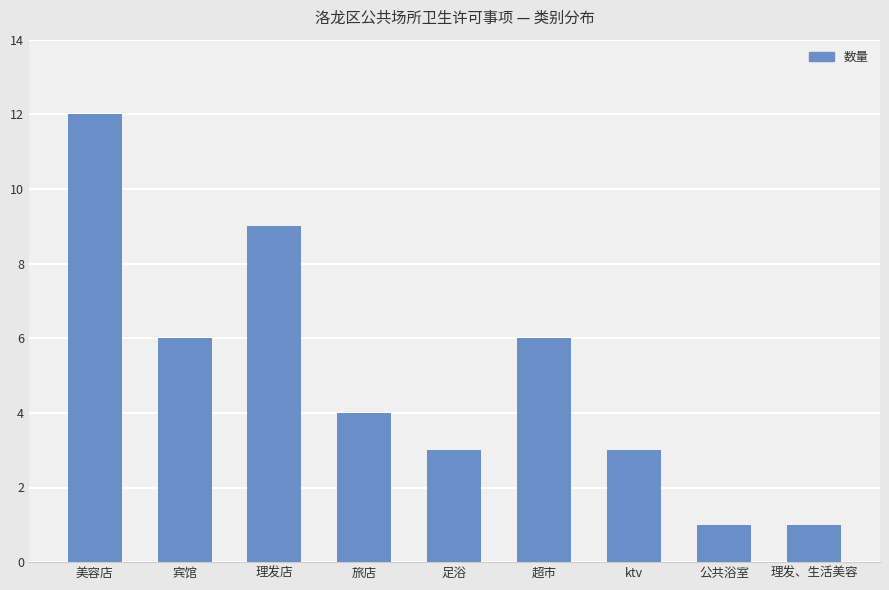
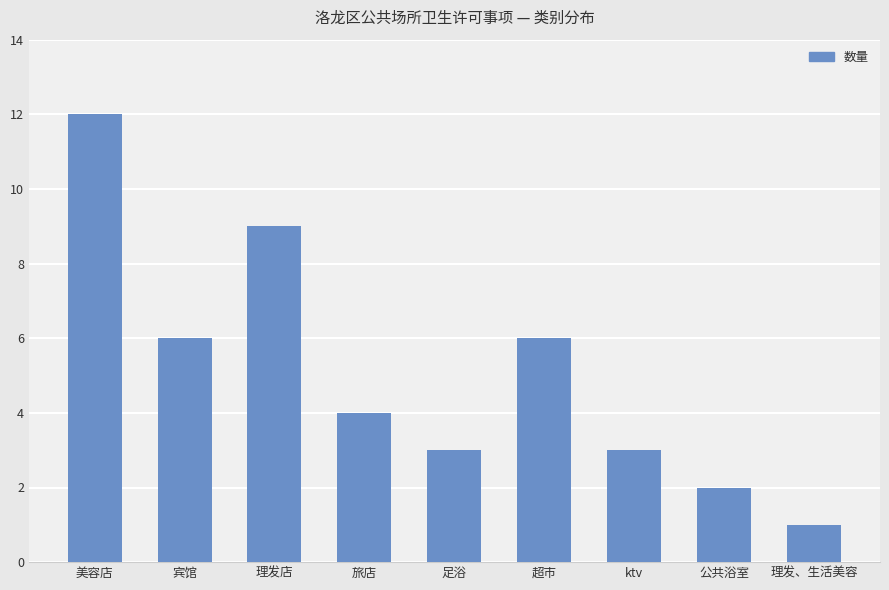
公共浴室: 1 -> 2
